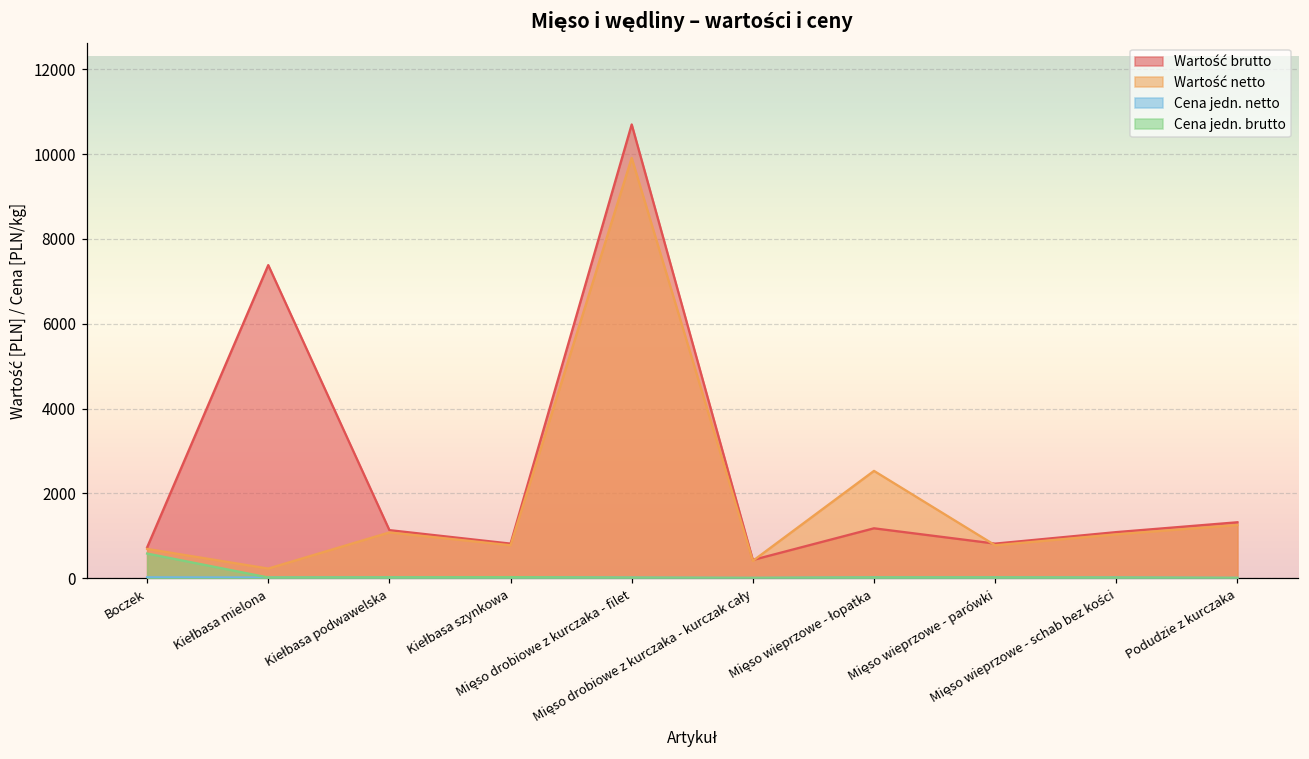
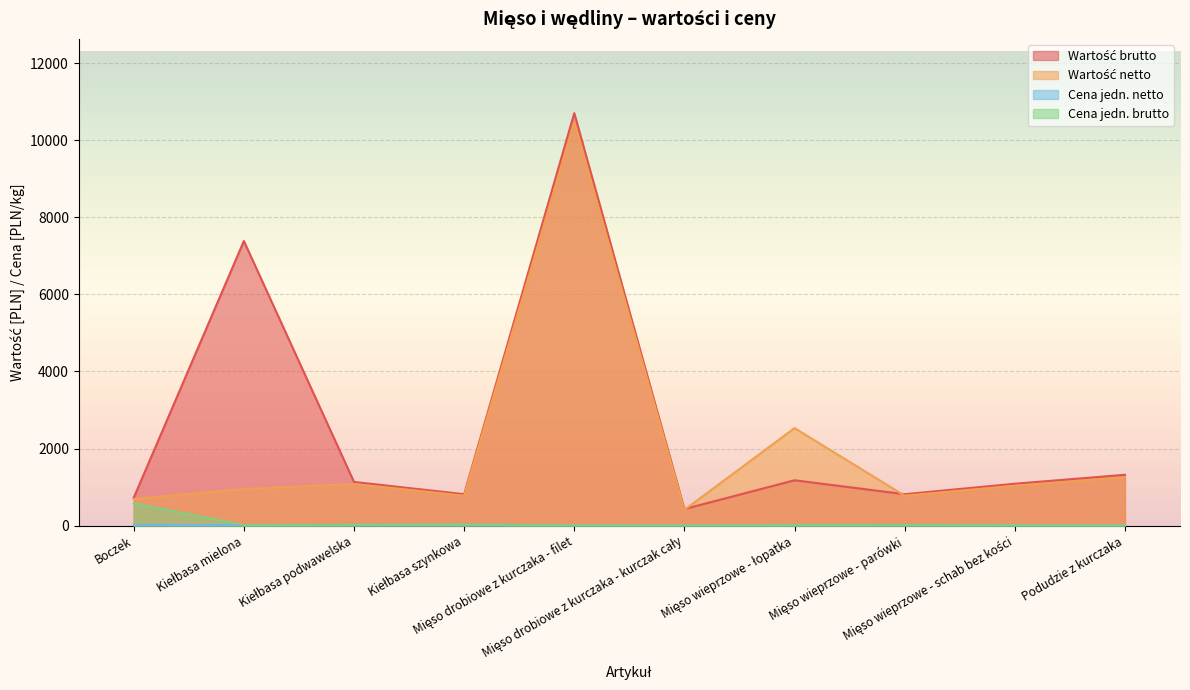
Wartość netto, Kiełbasa mielona: 200 -> 1000
Wartość netto, Mięso drobiowe z kurczaka - filet: 9900 -> 10500
